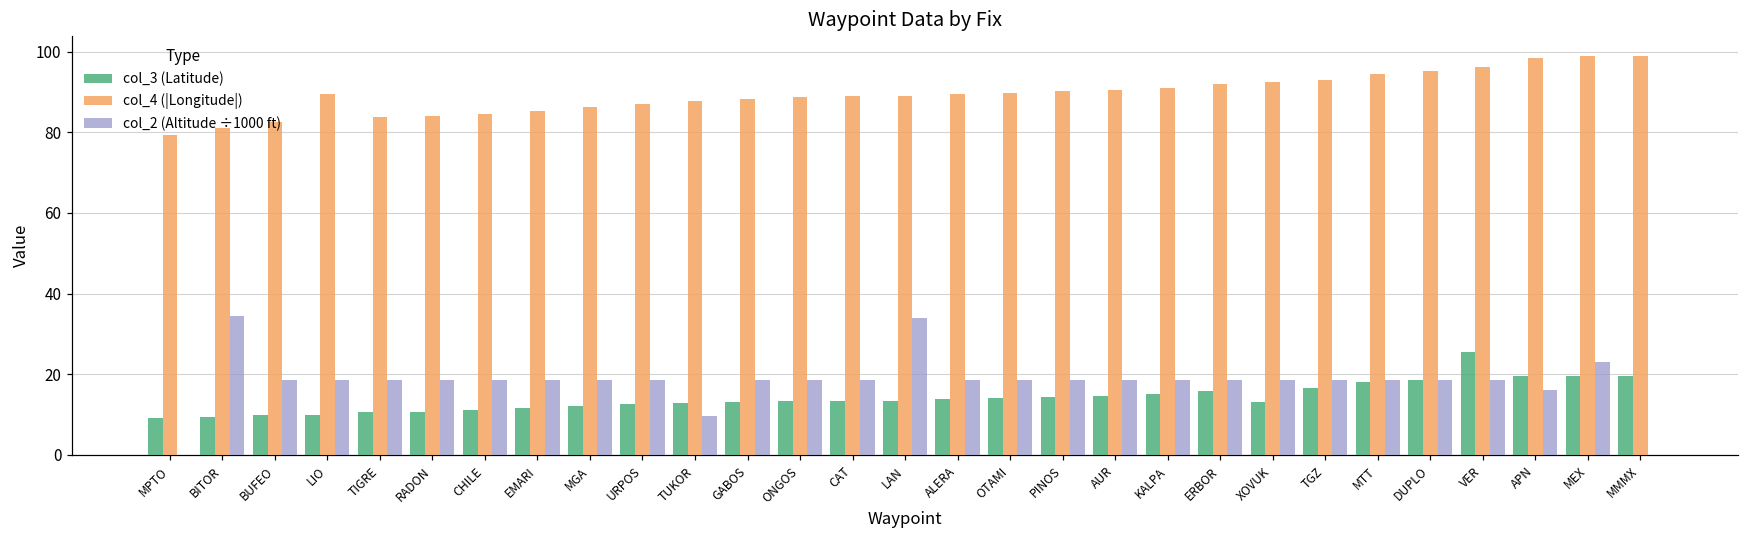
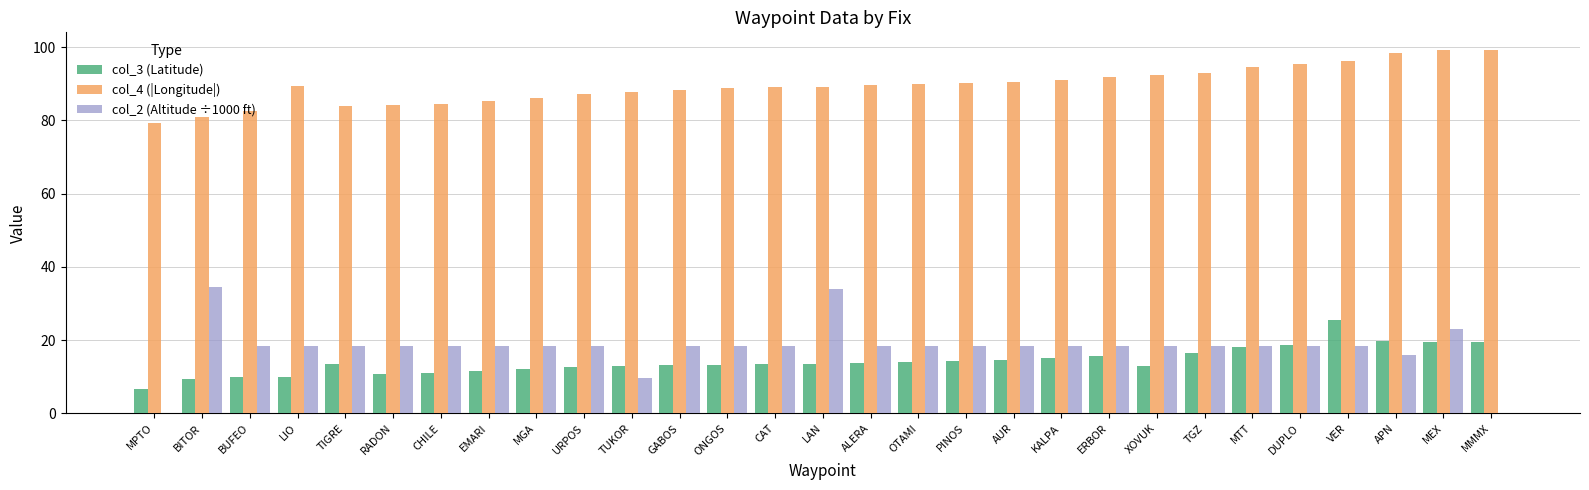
col_3 (Latitude), MPTO: 9 -> 7
col_3 (Latitude), TIGRE: 10 -> 14
